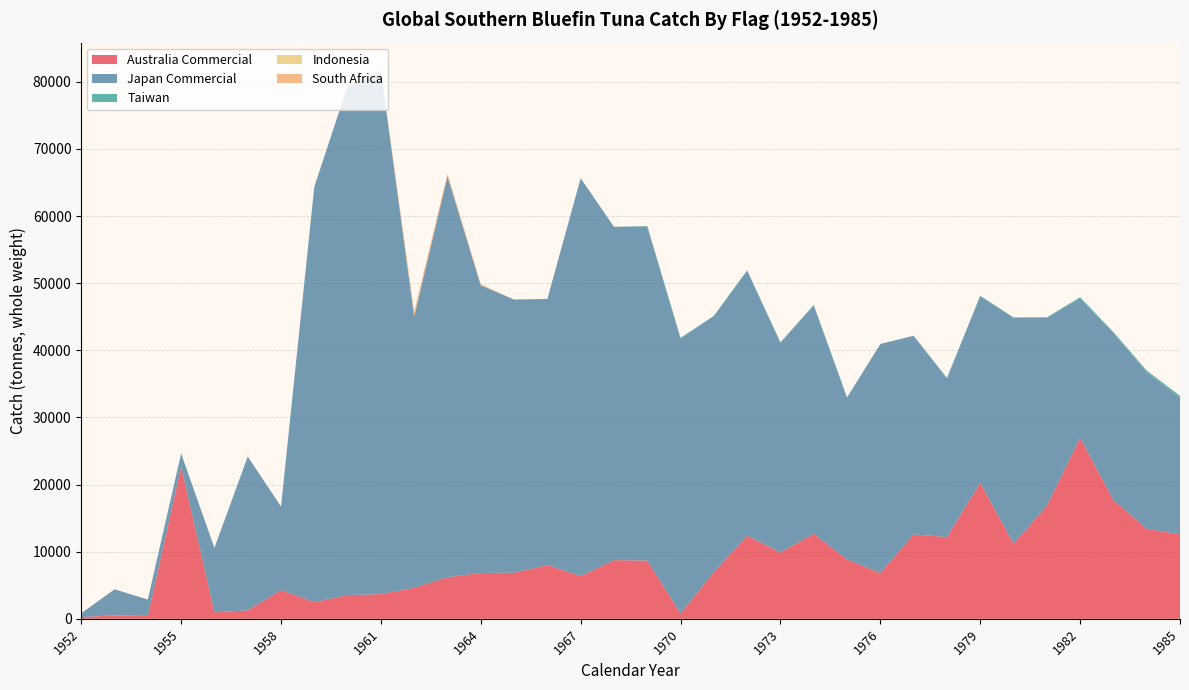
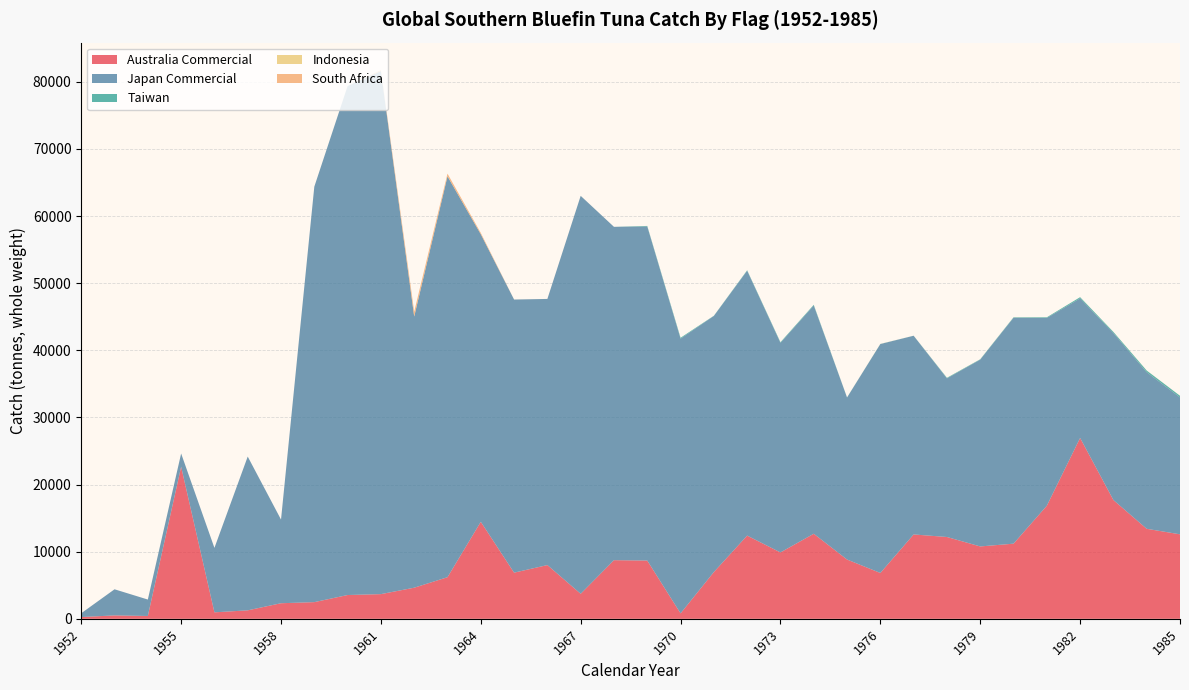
Australia Commercial, 1958: 4000 -> 2000
Australia Commercial, 1964: 7000 -> 14000
Australia Commercial, 1967: 6000 -> 4000
Australia Commercial, 1979: 20000 -> 11000
